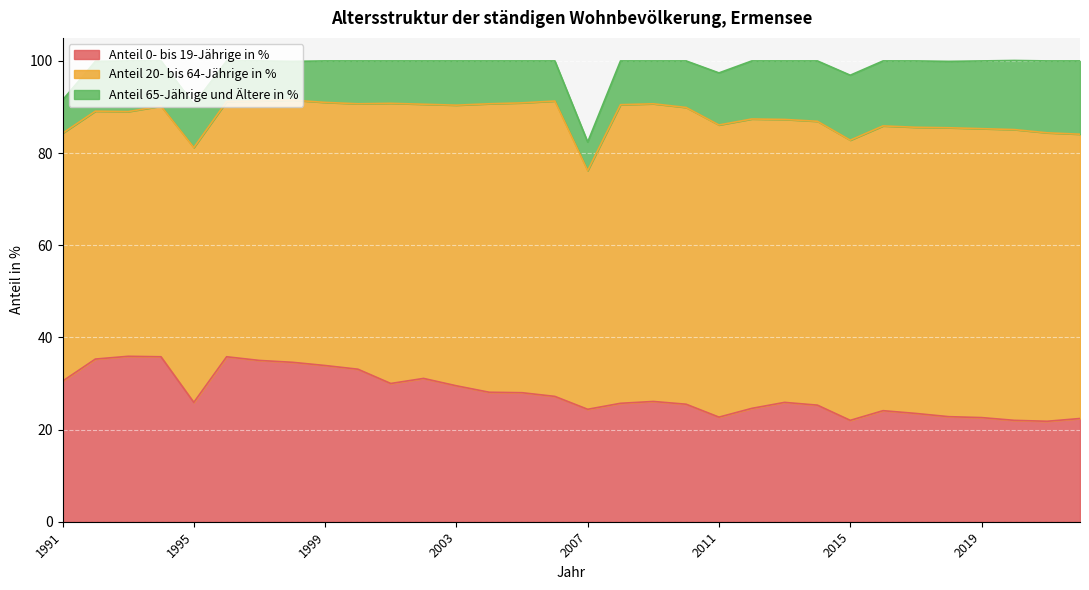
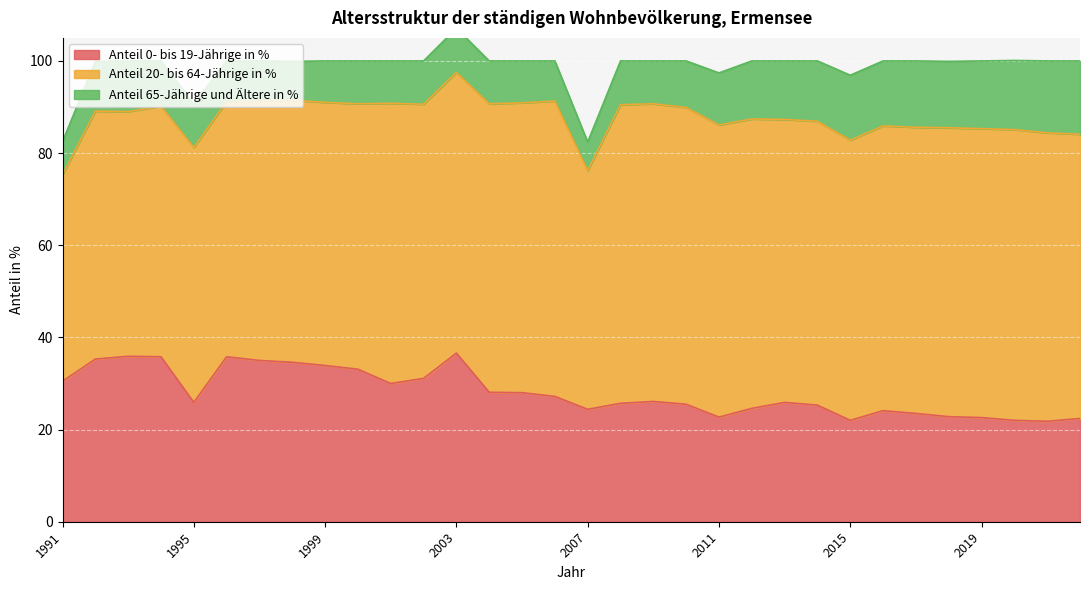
Anteil 20- bis 64-Jährige in %, 1991: 54 -> 45
Anteil 0- bis 19-Jährige in %, 2003: 30 -> 37
